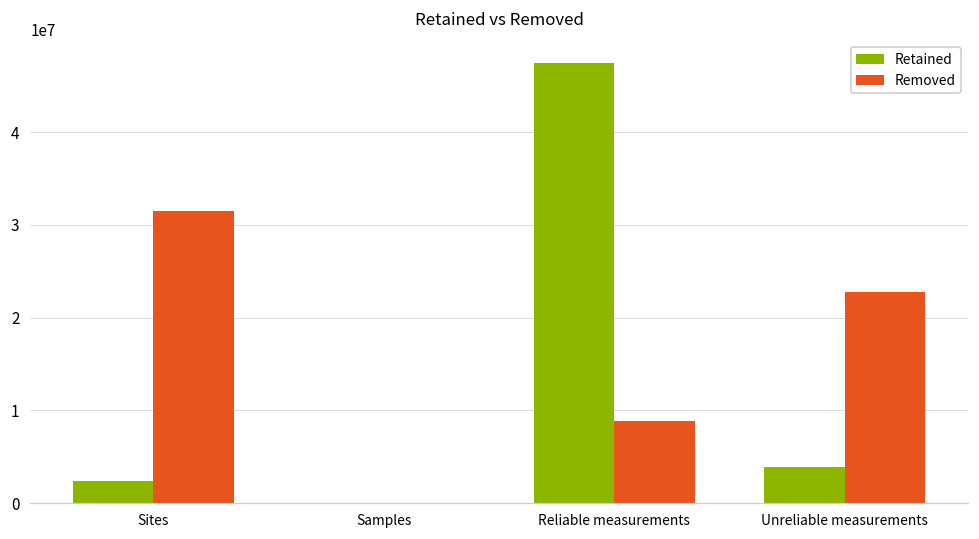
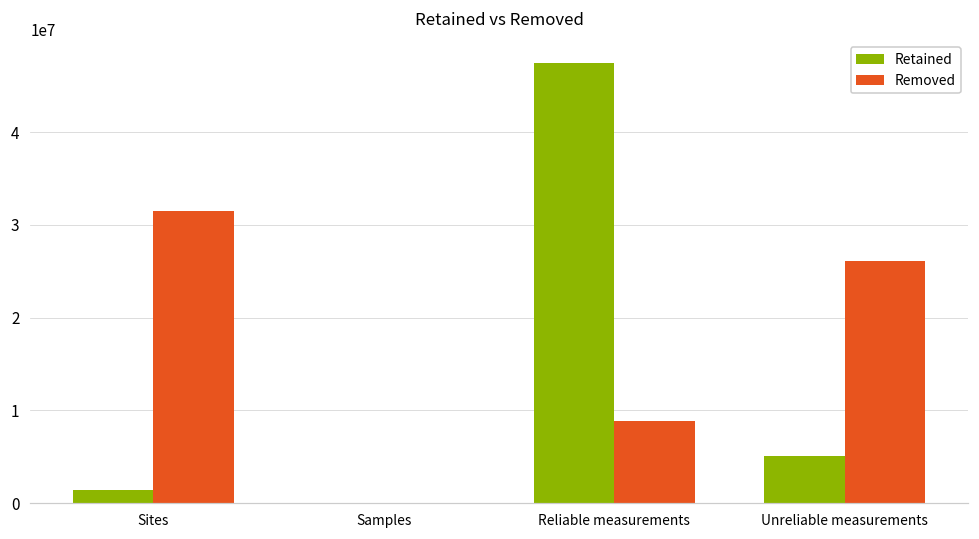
Retained, Sites: 2000000 -> 1000000
Retained, Unreliable measurements: 4000000 -> 5000000
Removed, Unreliable measurements: 23000000 -> 26000000
